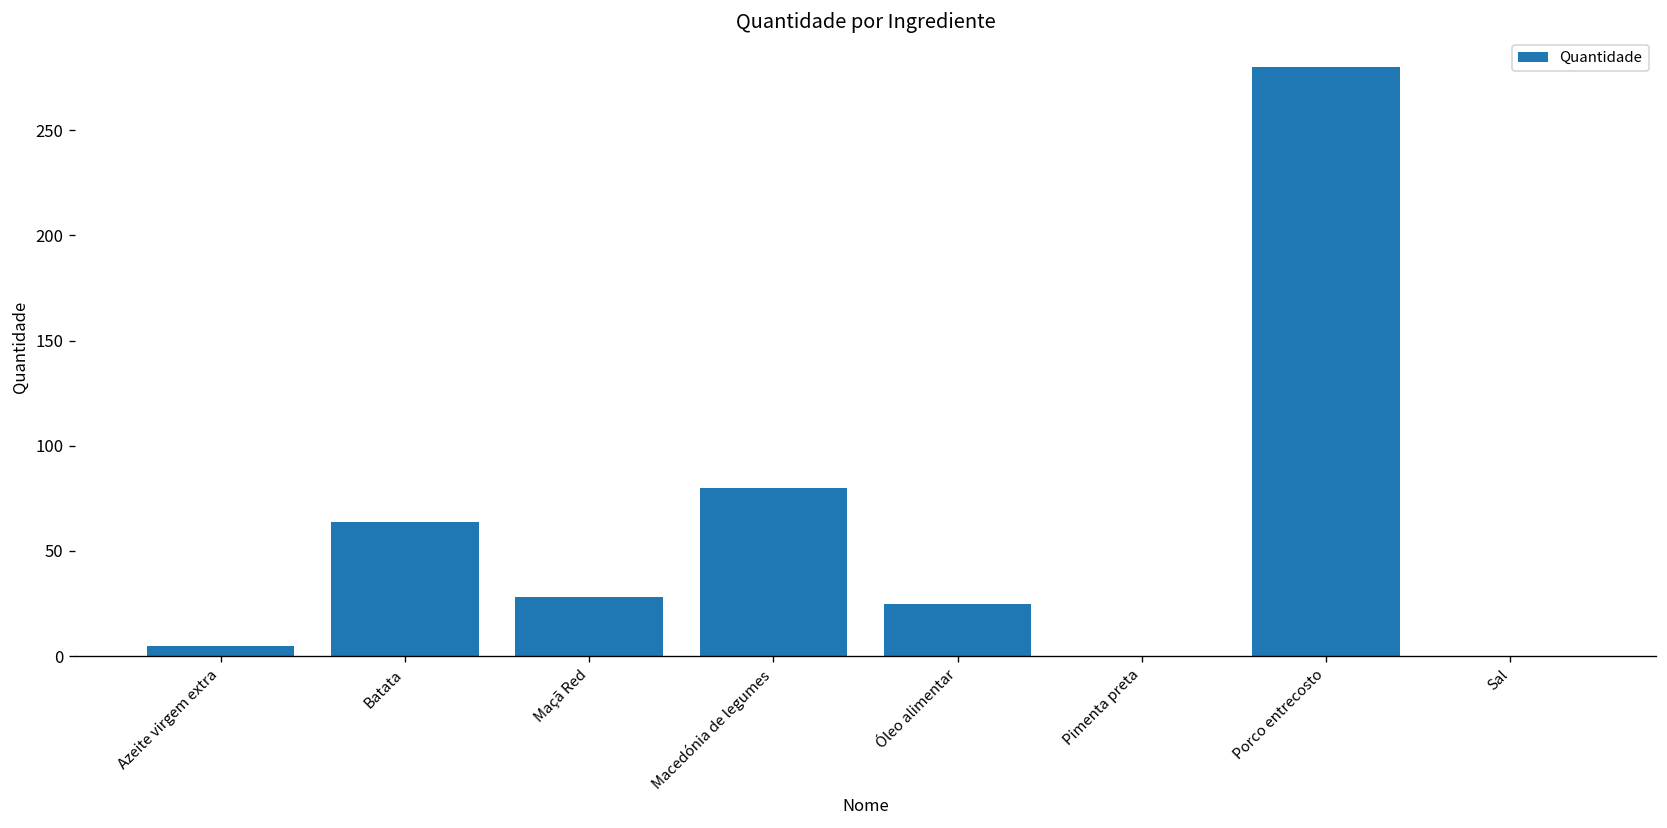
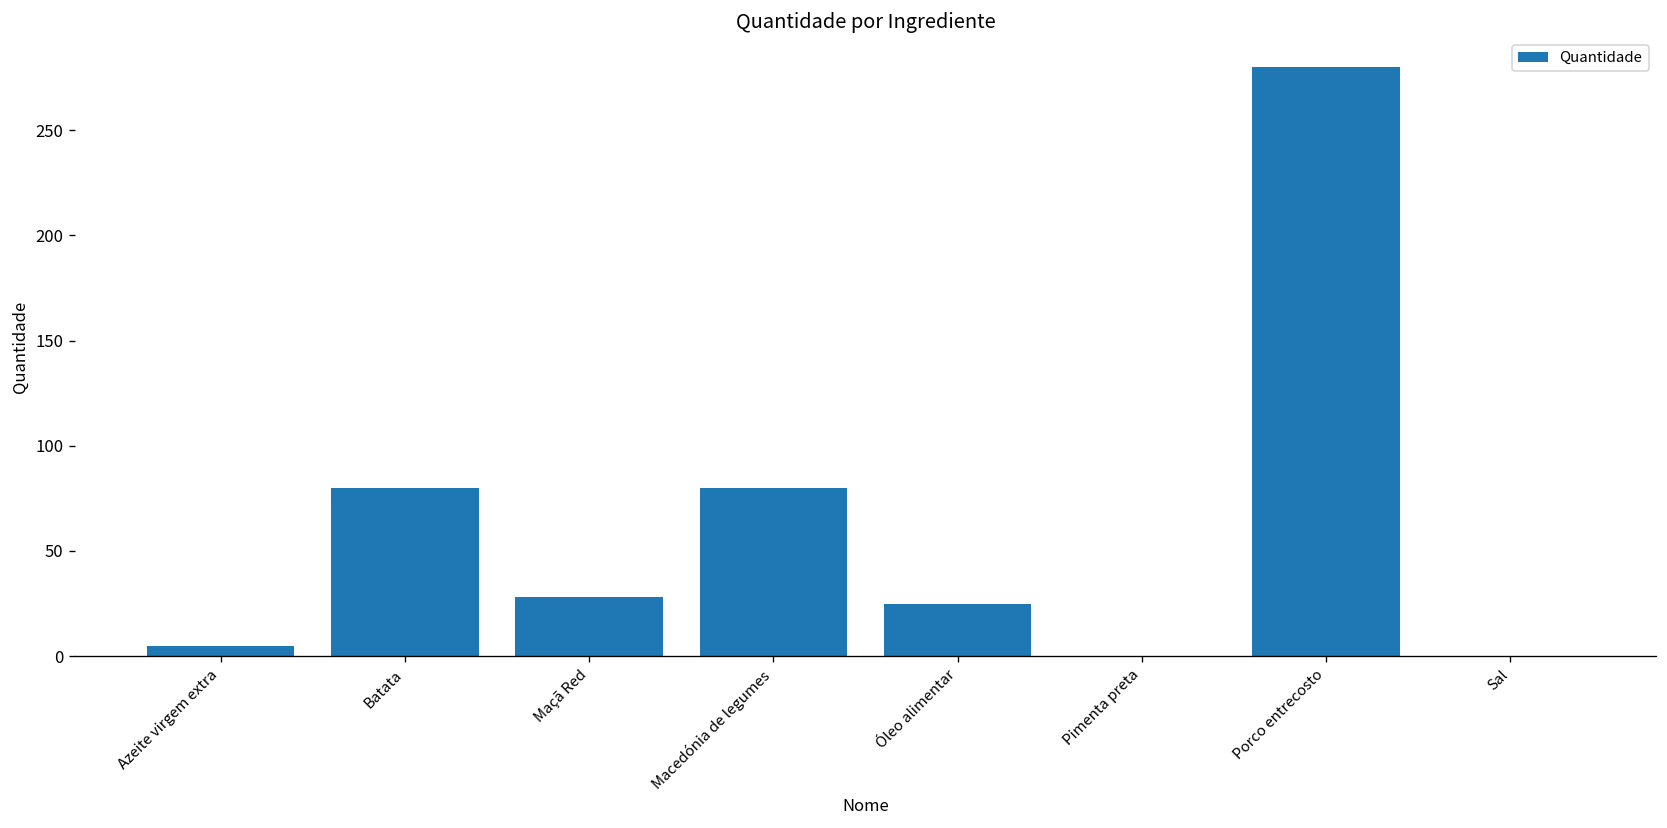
Batata: 64 -> 80
